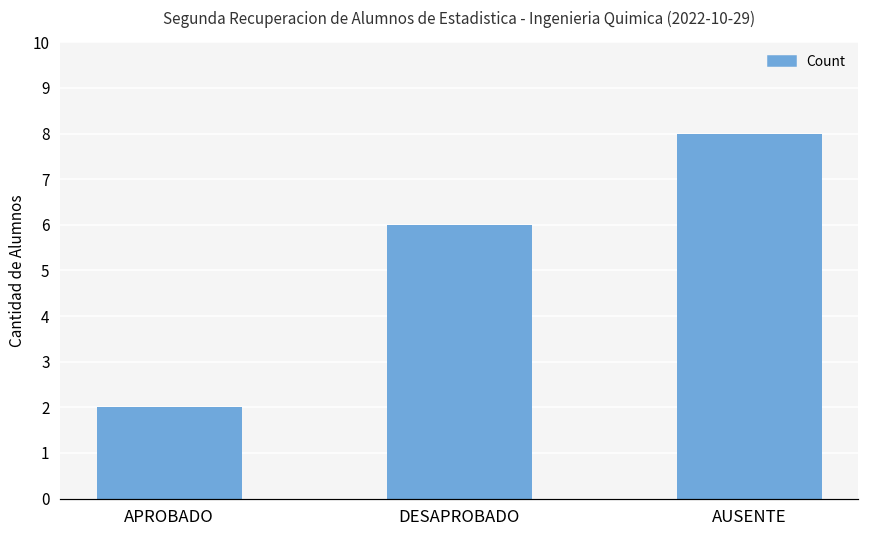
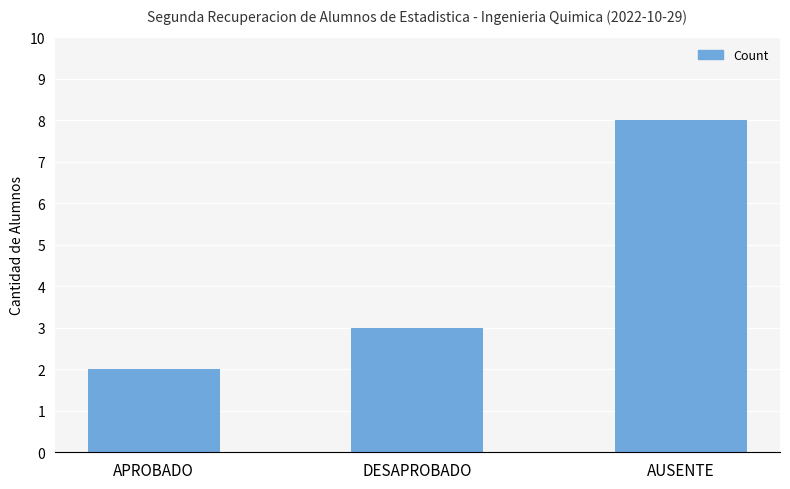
DESAPROBADO: 6 -> 3
